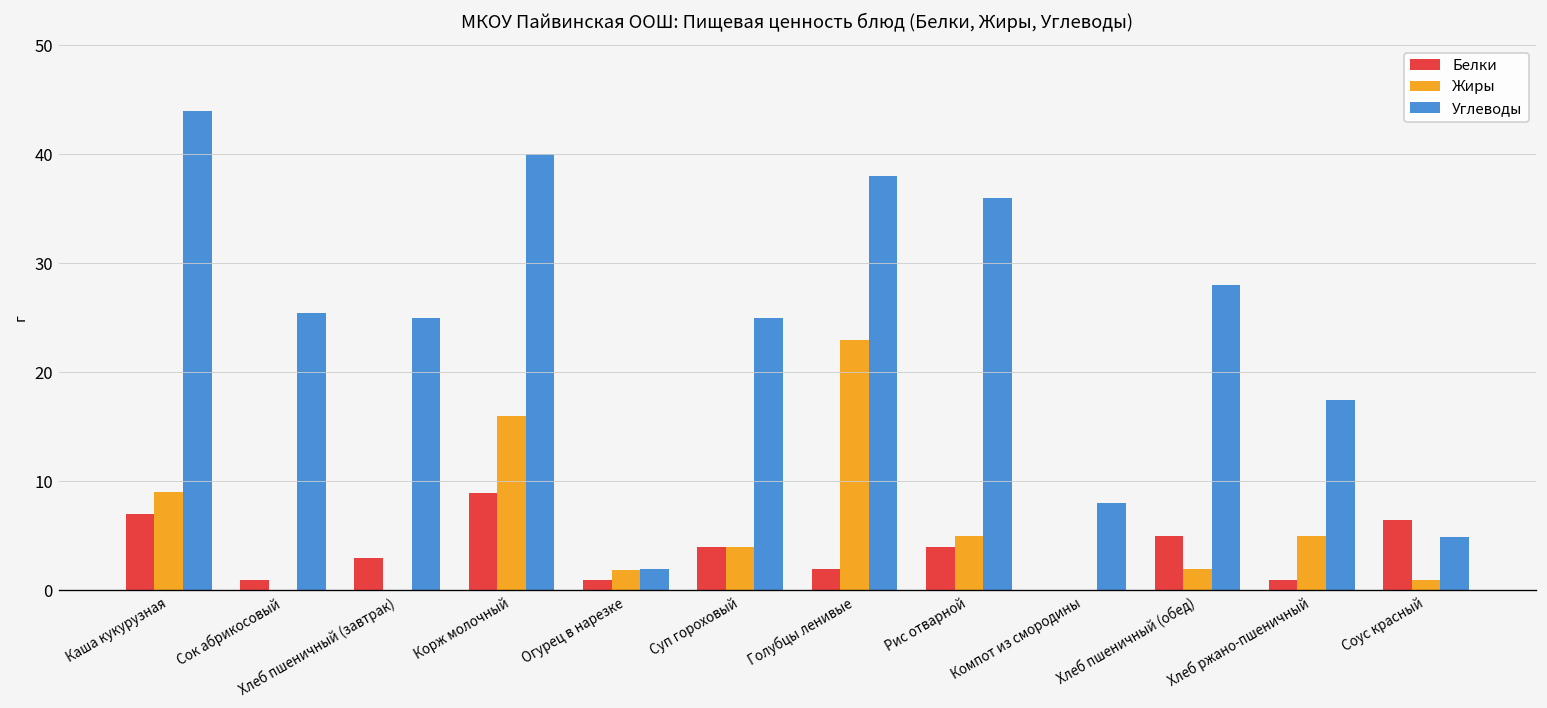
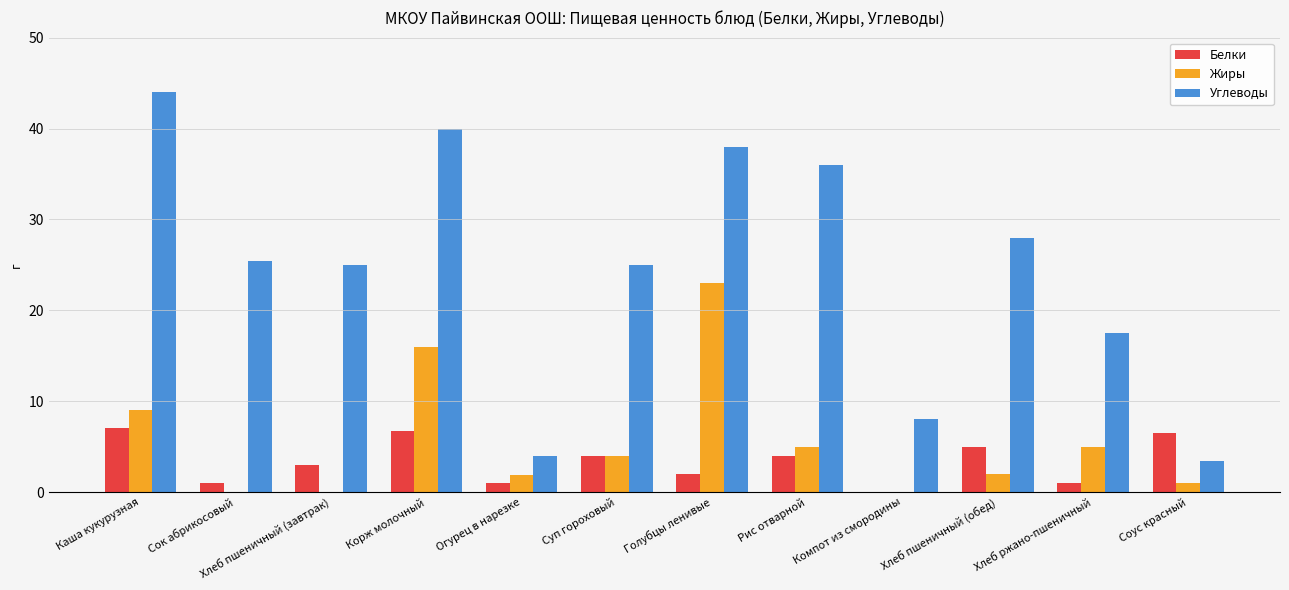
Белки, Корж молочный: 9 -> 7
Углеводы, Огурец в нарезке: 2 -> 4
Углеводы, Соус красный: 5 -> 3
